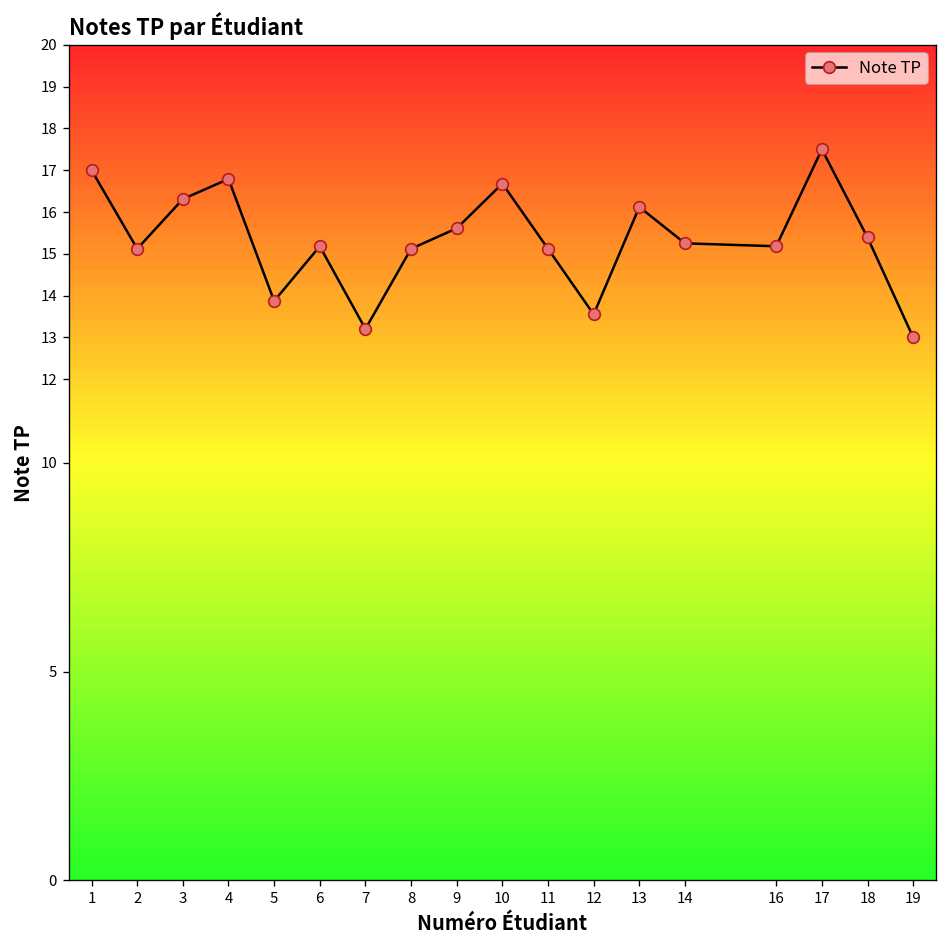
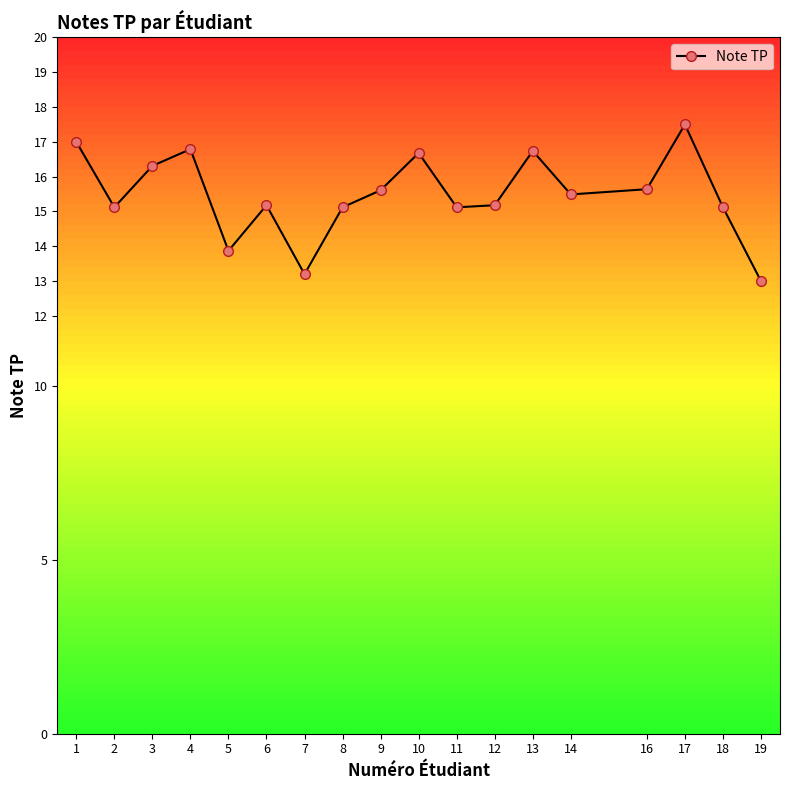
12: 13.6 -> 15.2
13: 16.1 -> 16.7
14: 15.3 -> 15.5
16: 15.2 -> 15.6
18: 15.4 -> 15.1
